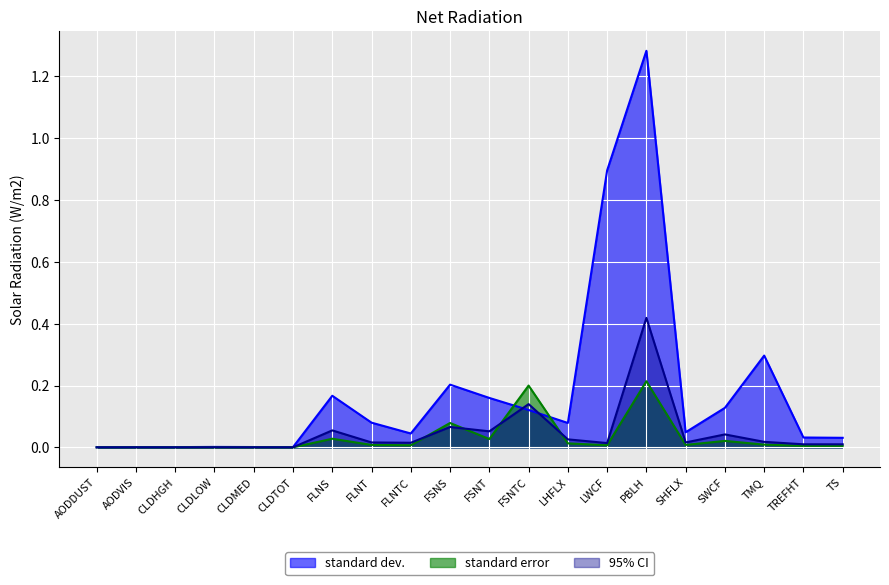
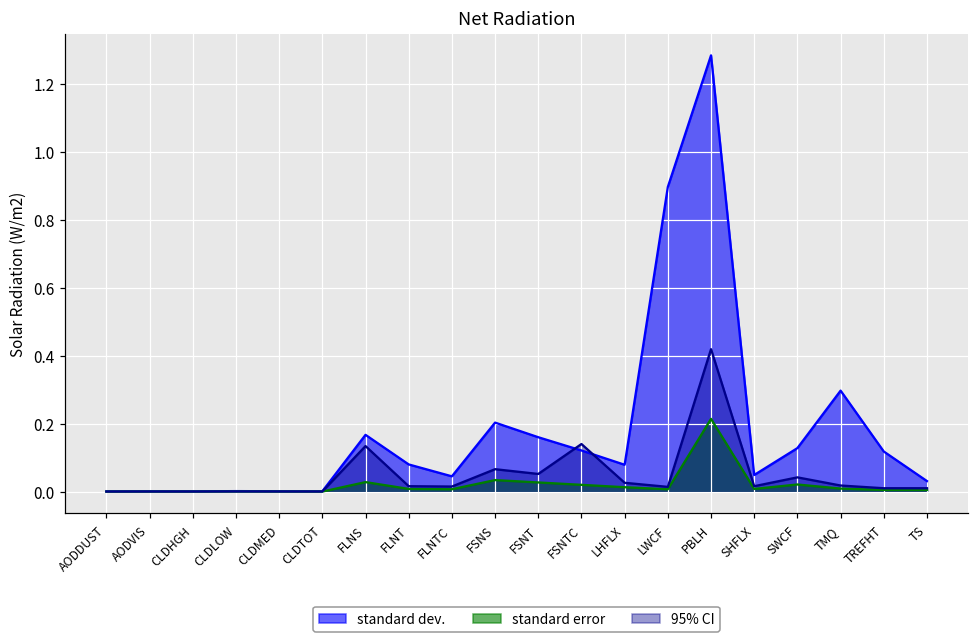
95% CI, FLNS: 0.06 -> 0.13
standard error, FSNS: 0.08 -> 0.03
standard error, FSNTC: 0.20 -> 0.02
standard dev., TREFHT: 0.03 -> 0.12
